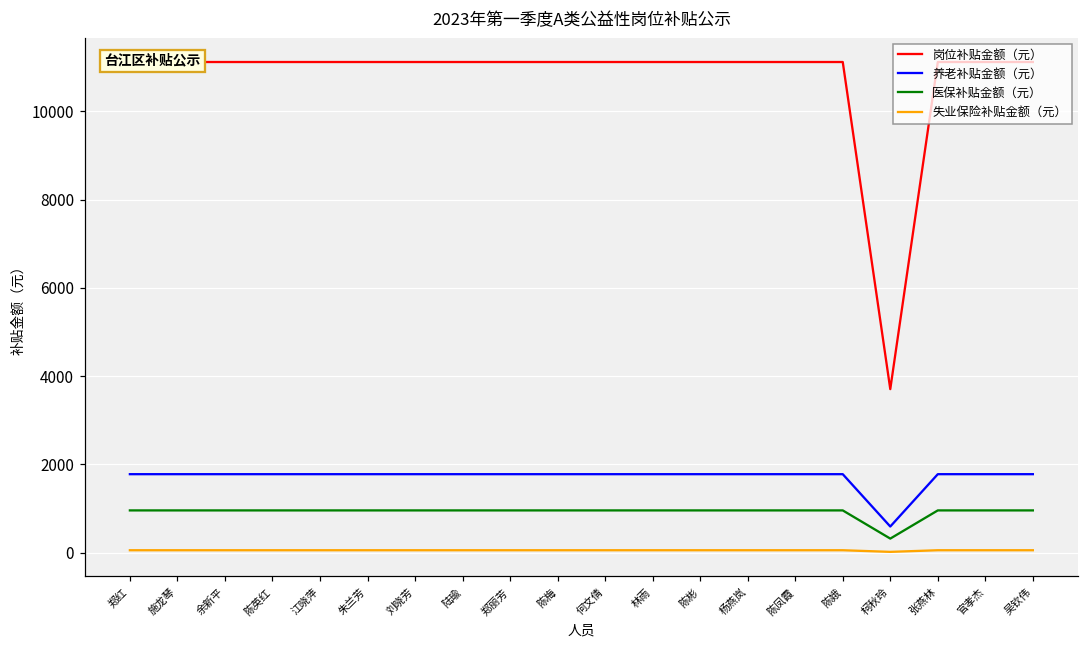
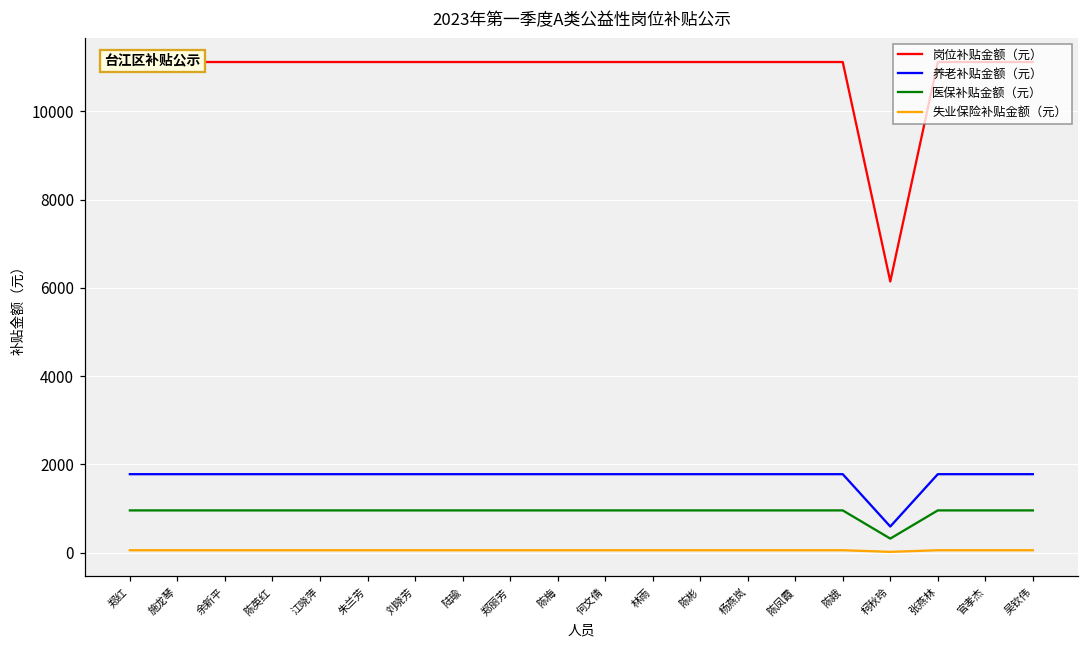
岗位补贴金额（元）, 柯秋玲: 3700 -> 6100
